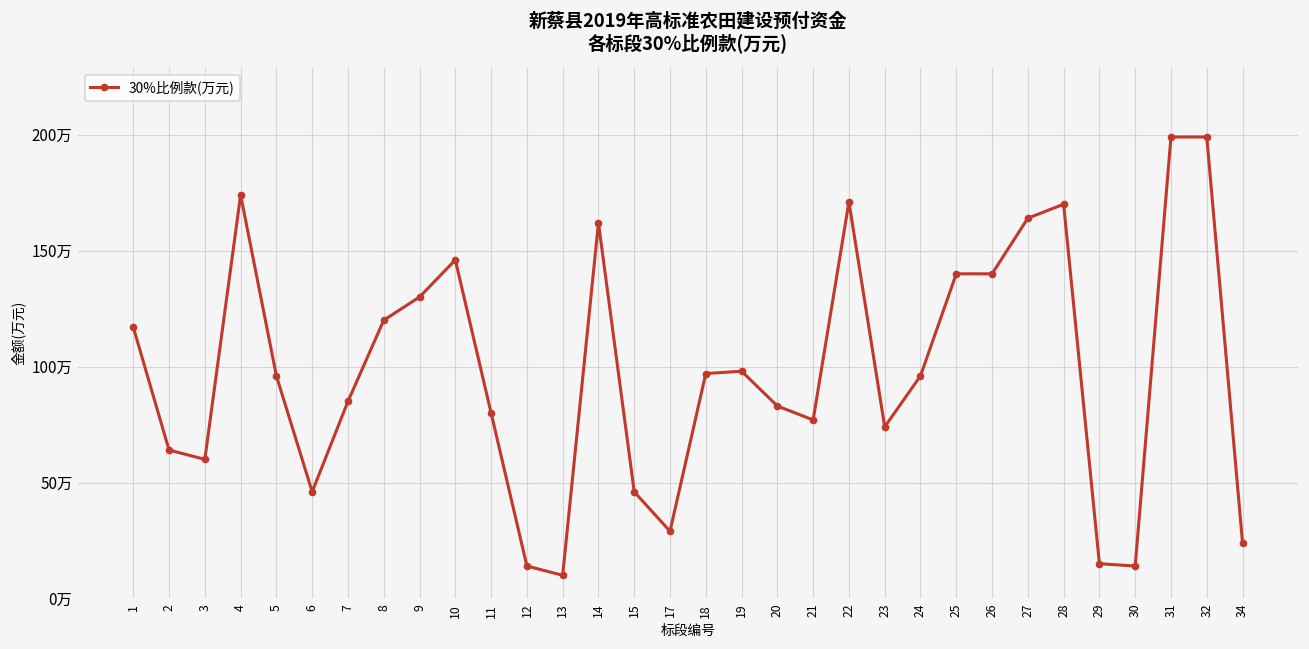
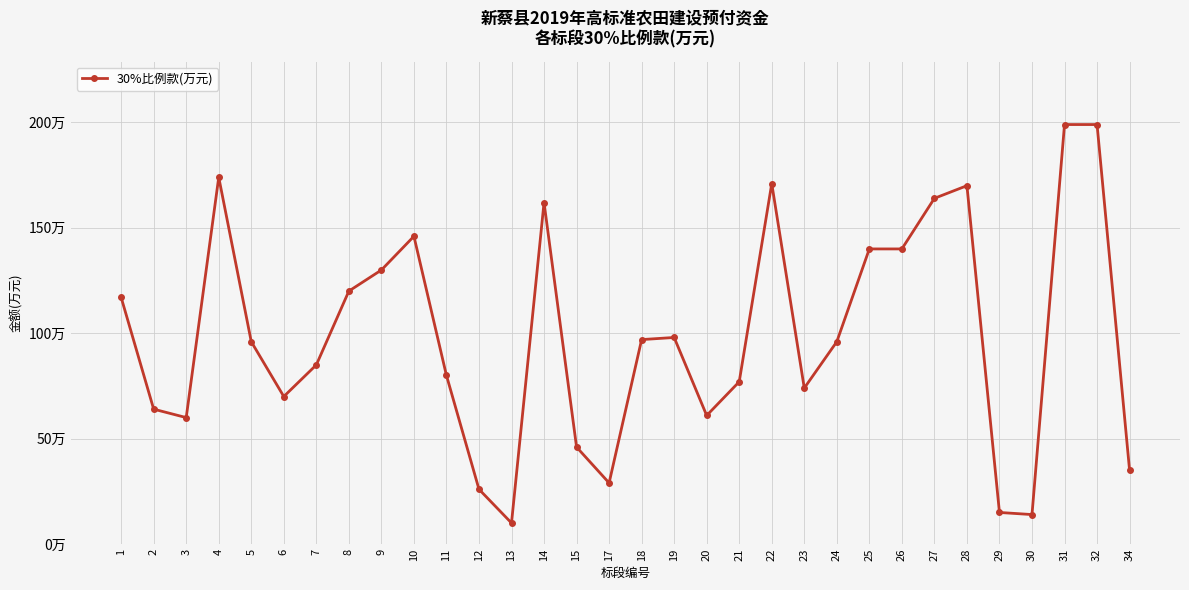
6: 46万 -> 70万
12: 14万 -> 26万
20: 83万 -> 61万
34: 24万 -> 35万
